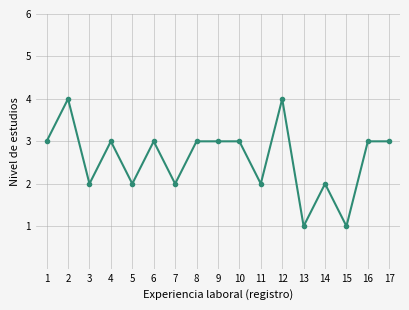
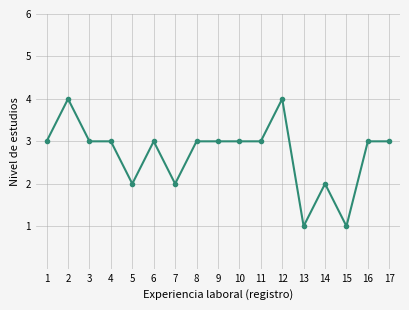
3: 2 -> 3
11: 2 -> 3
